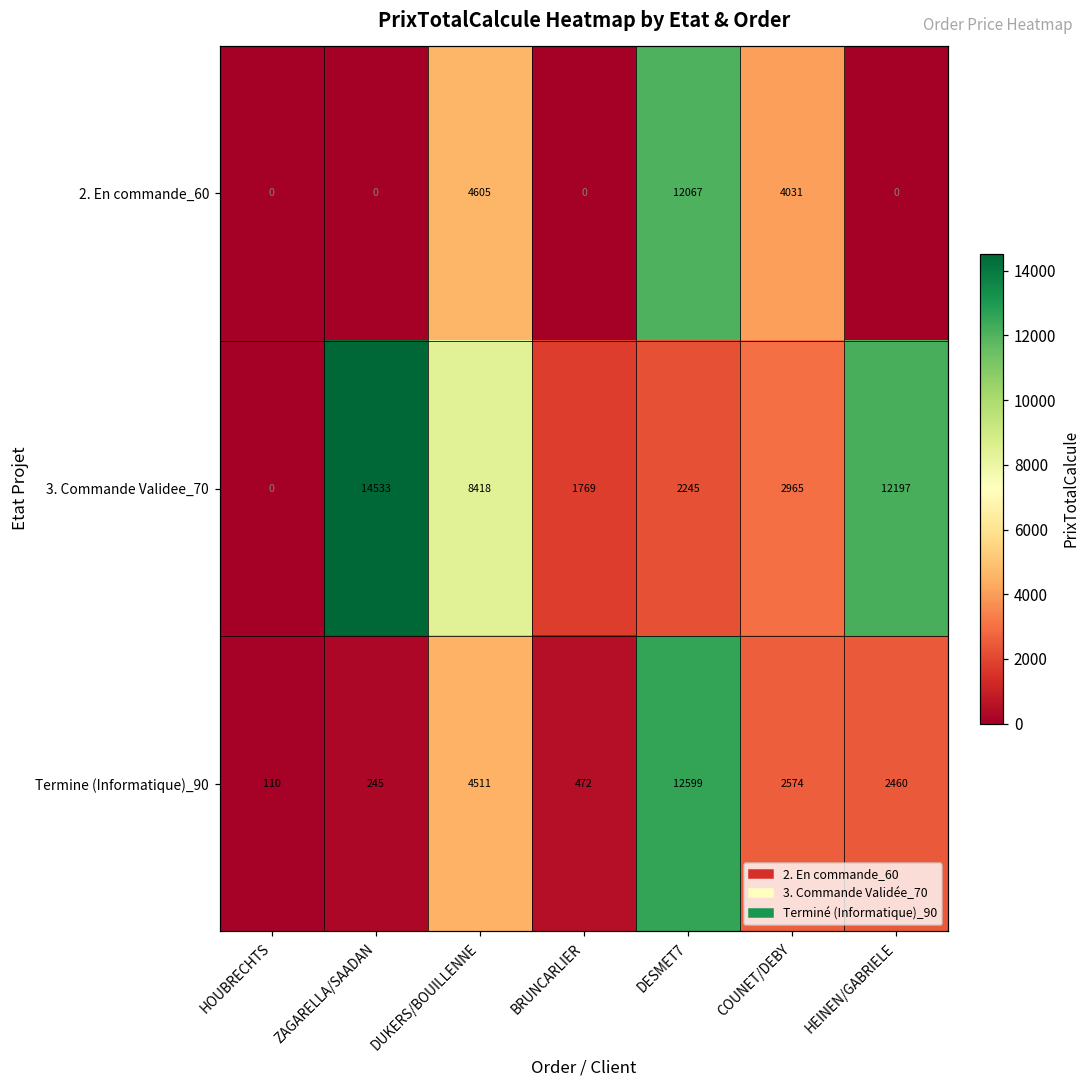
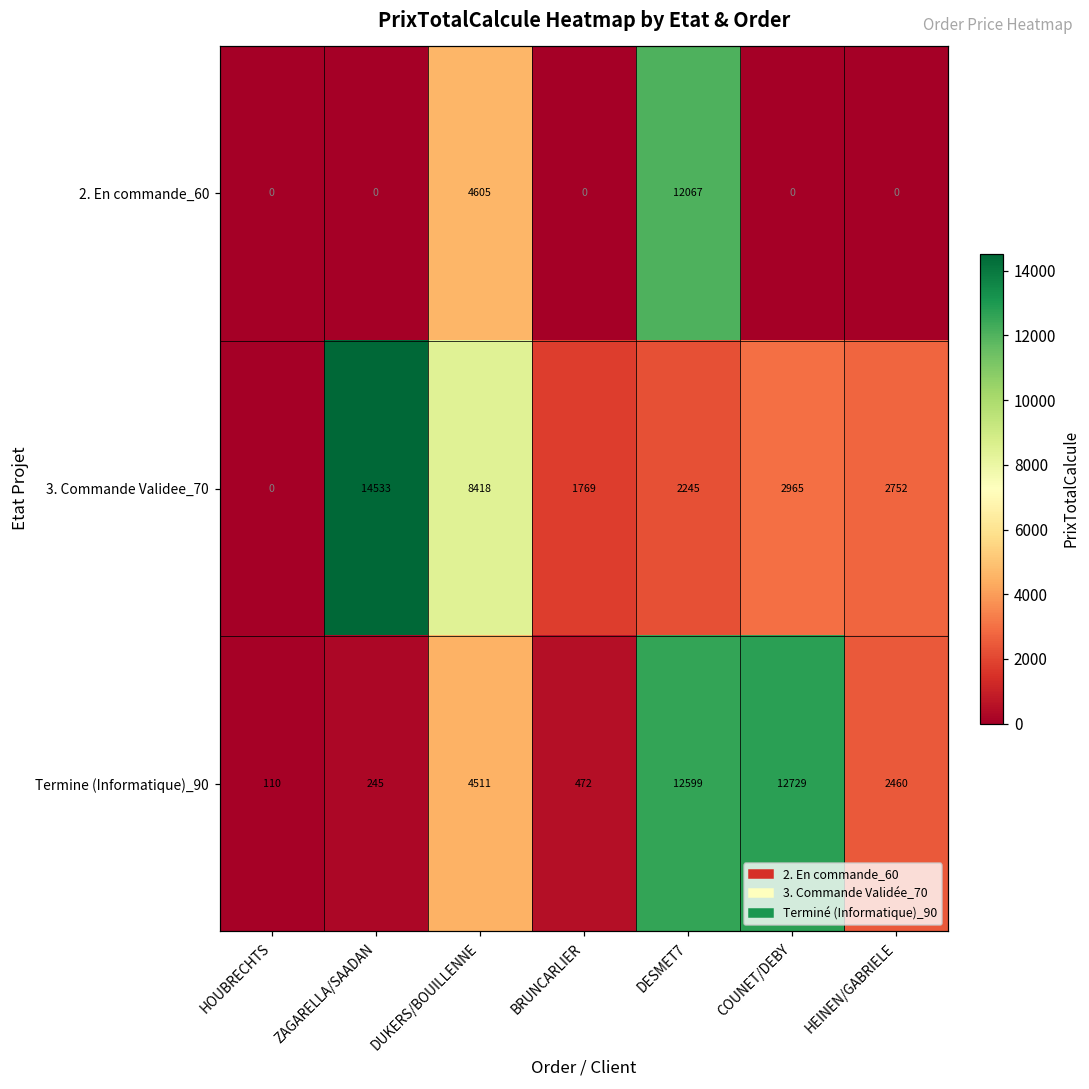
2. En commande_60, COUNET/DEBY: 4031 -> 0
3. Commande Validee_70, HEINEN/GABRIELE: 12197 -> 2752
Termine (Informatique)_90, COUNET/DEBY: 2574 -> 12729
